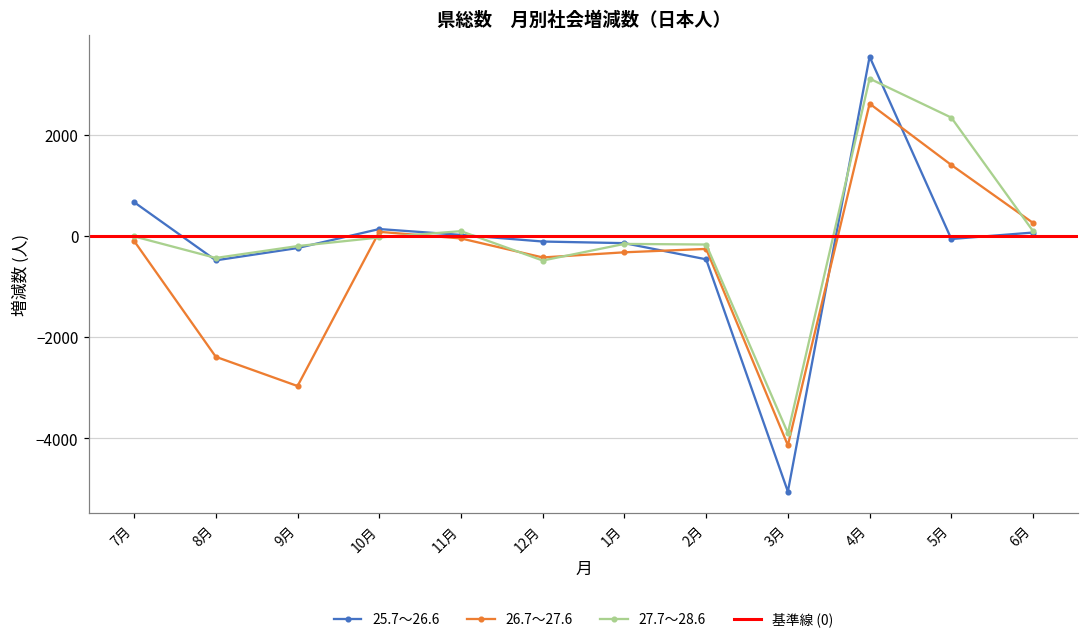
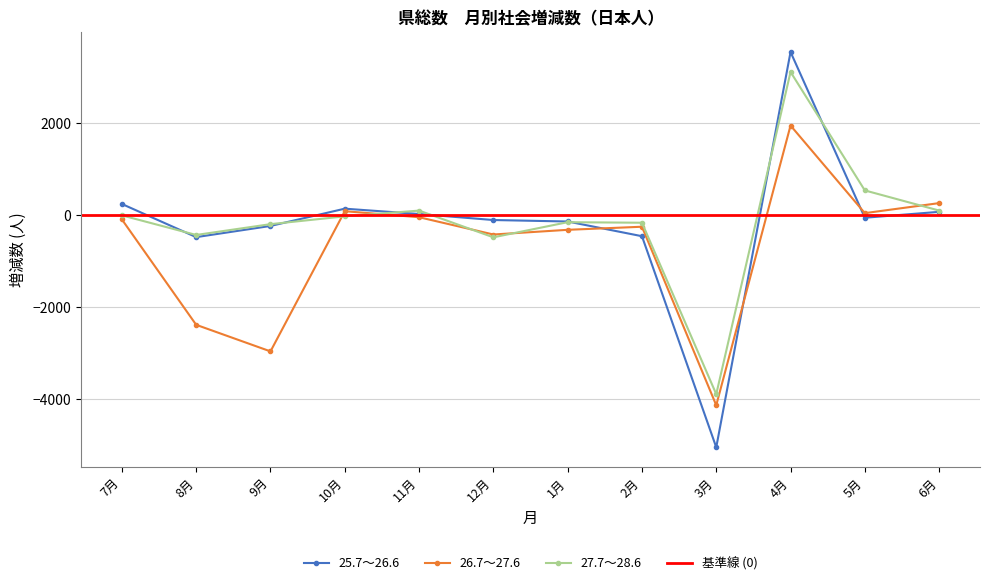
25.7～26.6, 7月: 700 -> 200
26.7～27.6, 4月: 2600 -> 2000
26.7～27.6, 5月: 1400 -> 0
27.7～28.6, 5月: 2300 -> 500
